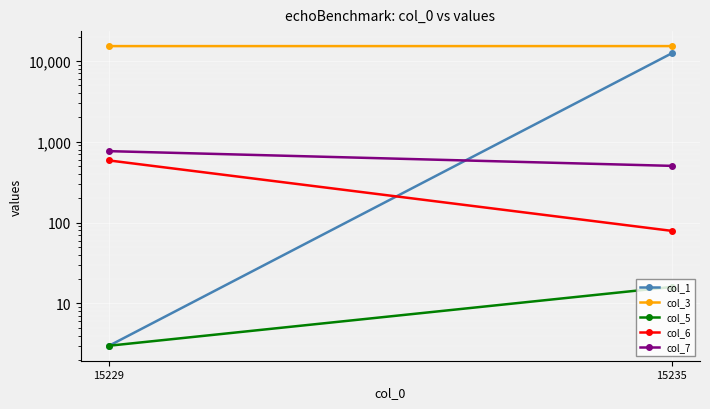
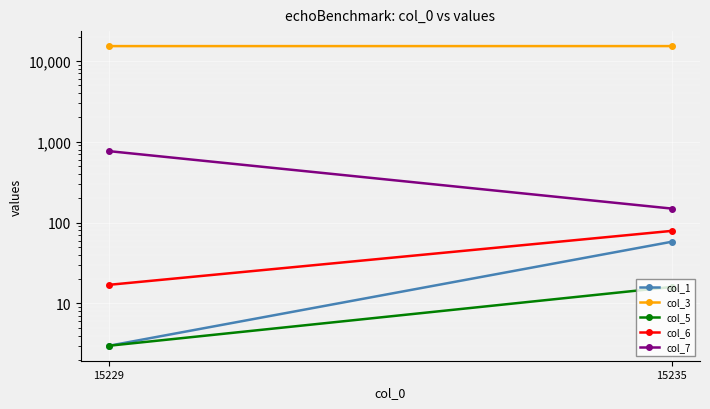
col_6, 15229: 600 -> 17
col_1, 15235: 12,000 -> 60
col_7, 15235: 500 -> 150
